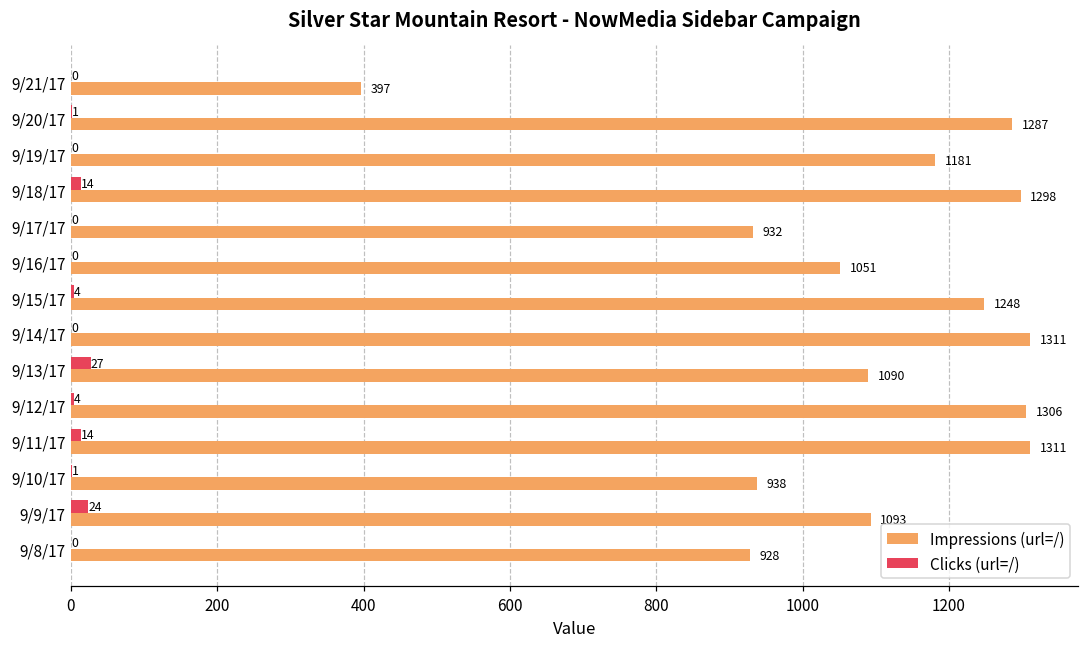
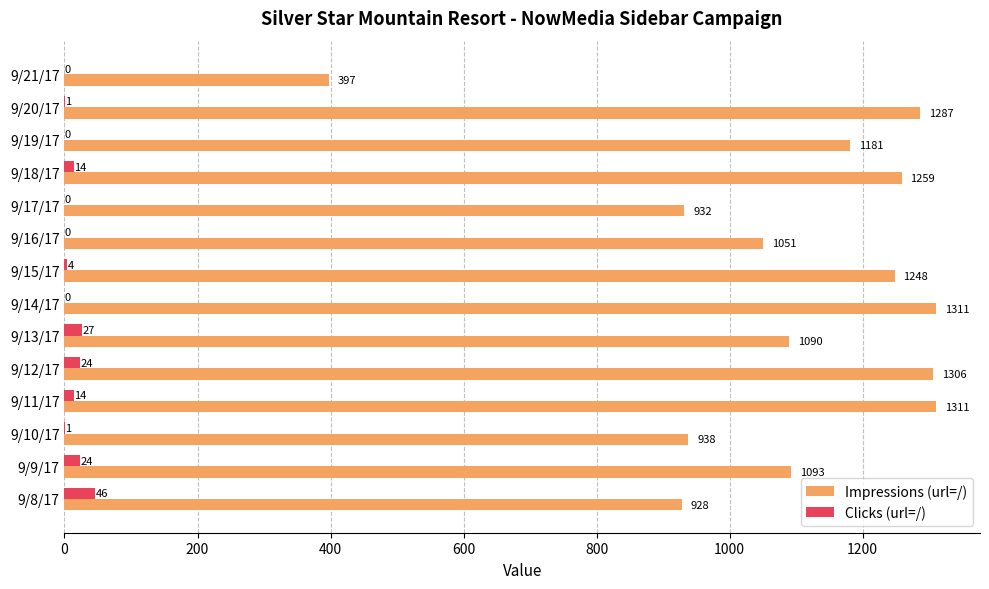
Impressions (url=/), 9/18/17: 1298 -> 1259
Clicks (url=/), 9/12/17: 4 -> 24
Clicks (url=/), 9/8/17: 0 -> 46
